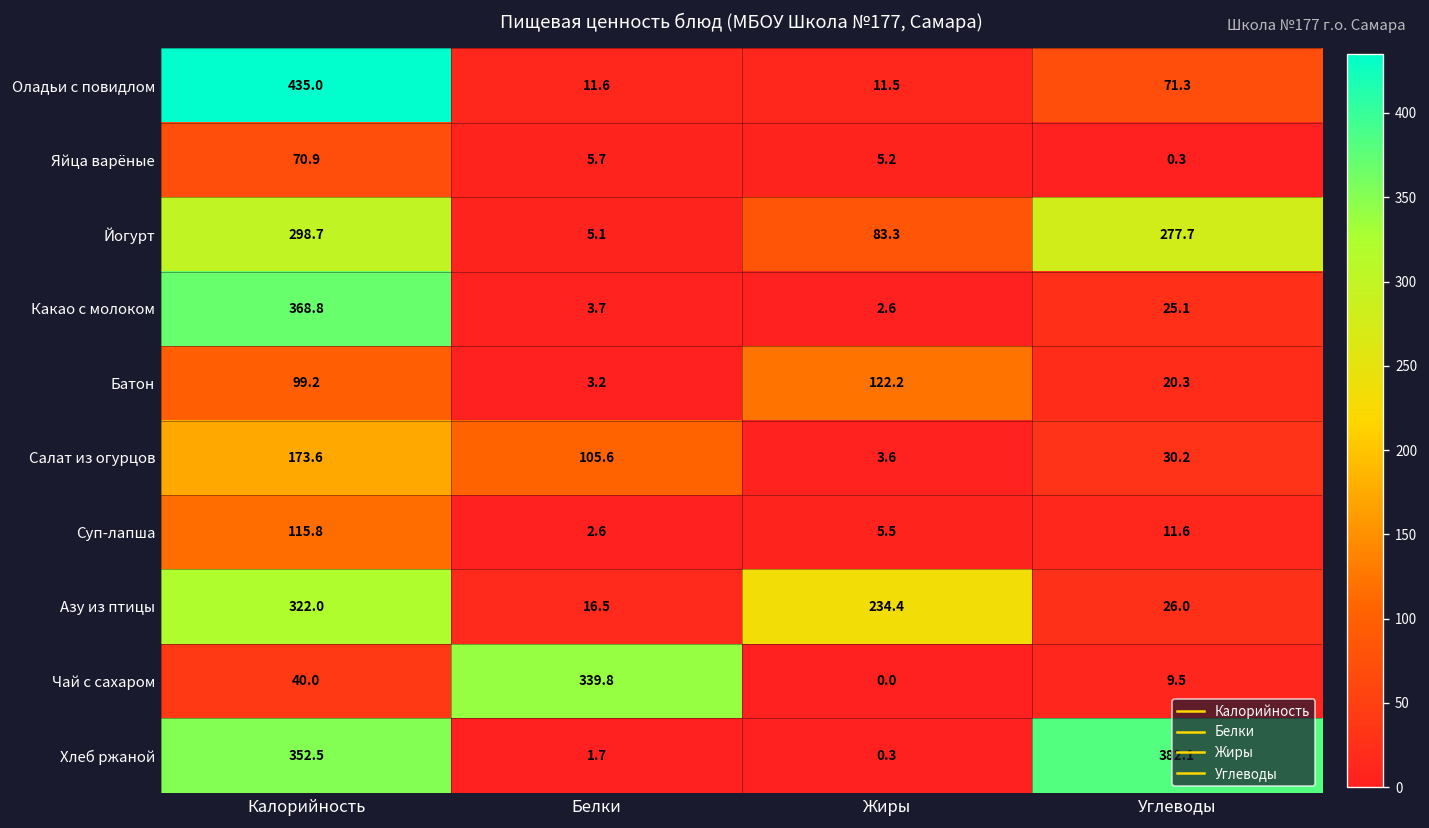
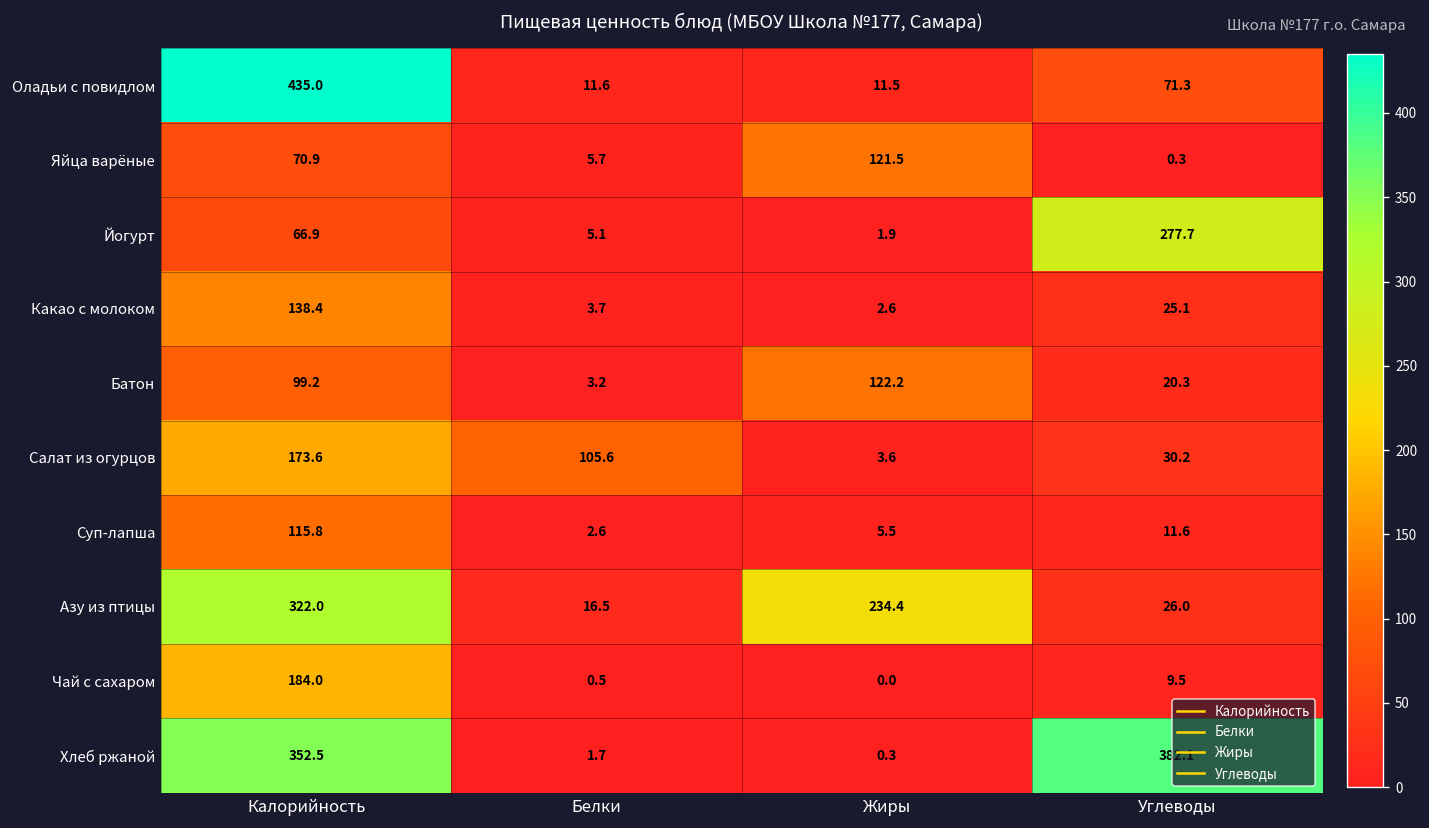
Яйца варёные, Жиры: 5.2 -> 121.5
Йогурт, Калорийность: 298.7 -> 66.9
Йогурт, Жиры: 83.3 -> 1.9
Какао с молоком, Калорийность: 368.8 -> 138.4
Чай с сахаром, Калорийность: 40.0 -> 184.0
Чай с сахаром, Белки: 339.8 -> 0.5
